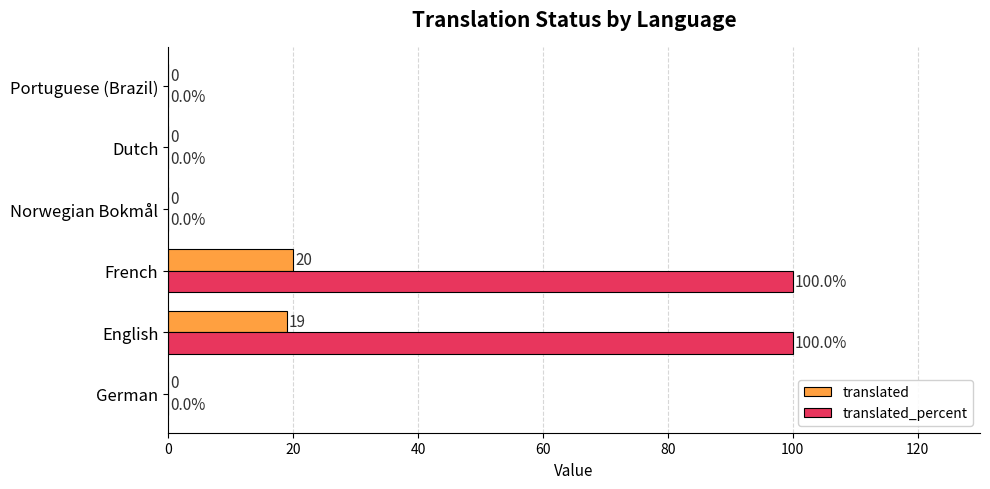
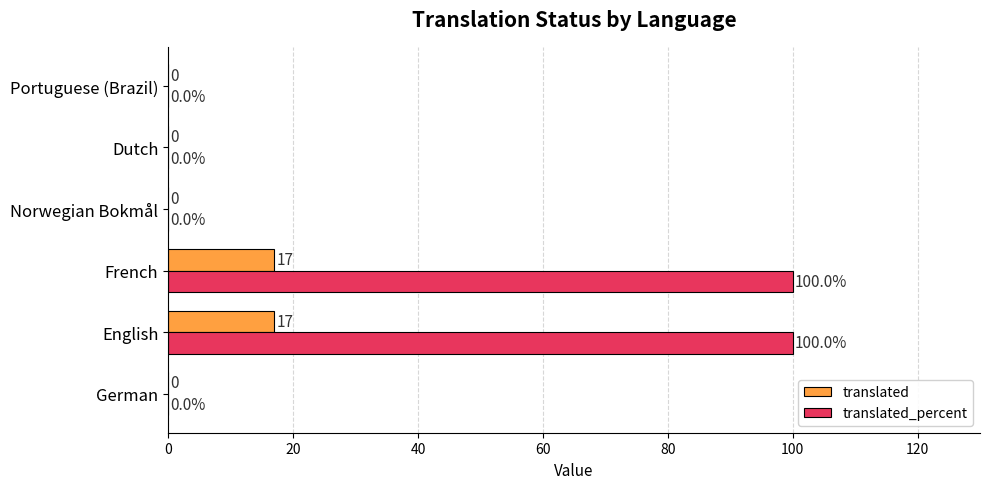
translated, French: 20 -> 17
translated, English: 19 -> 17
